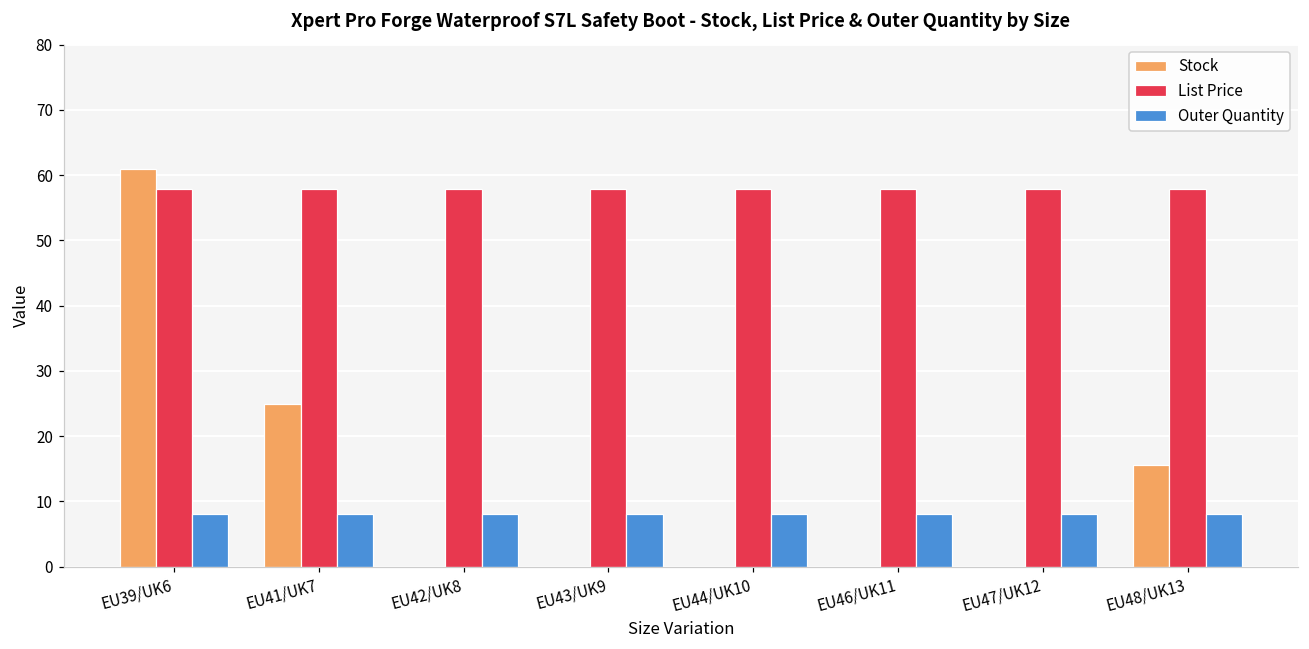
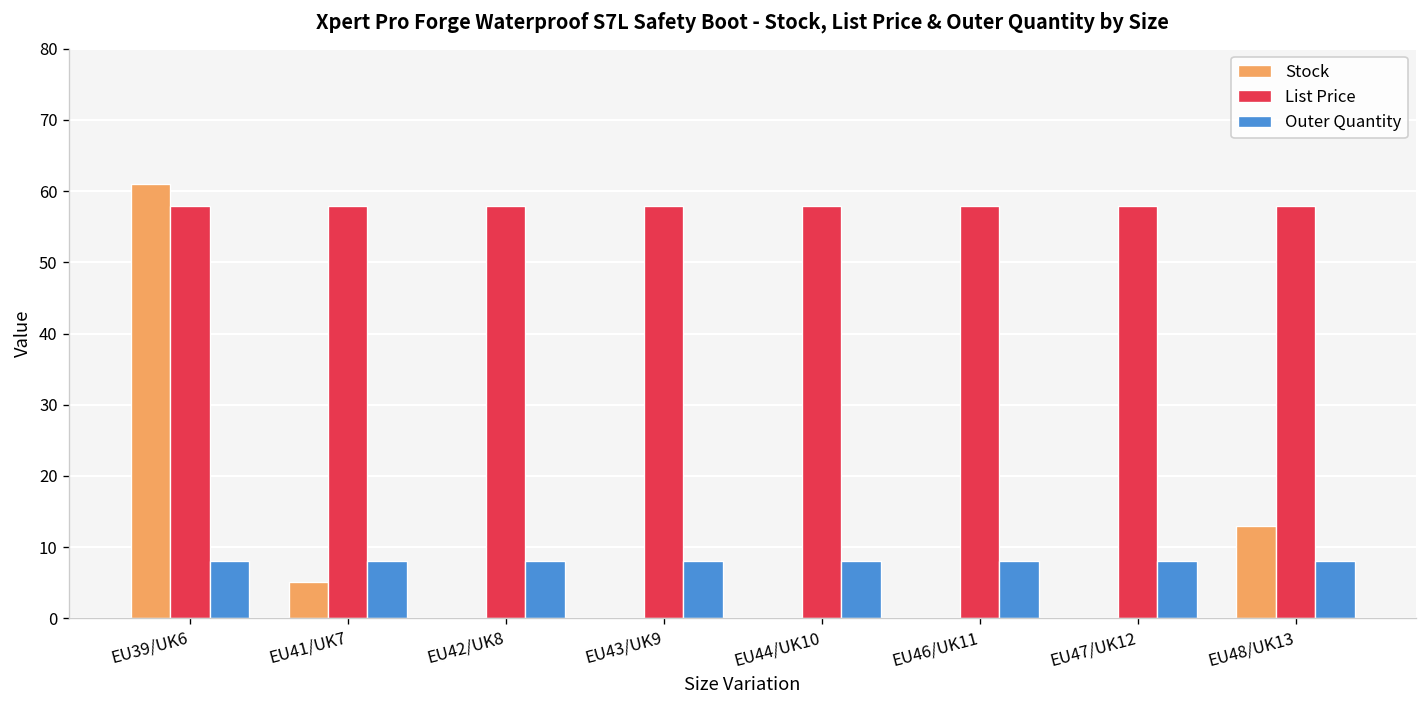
Stock, EU41/UK7: 25 -> 5
Stock, EU48/UK13: 16 -> 13
